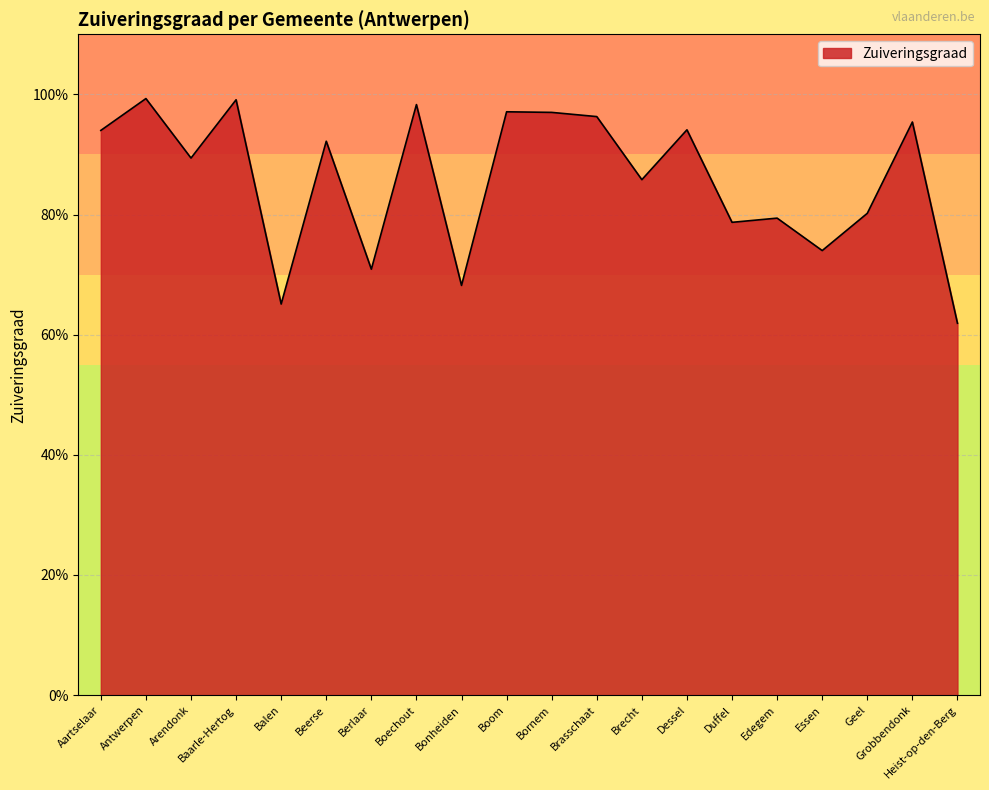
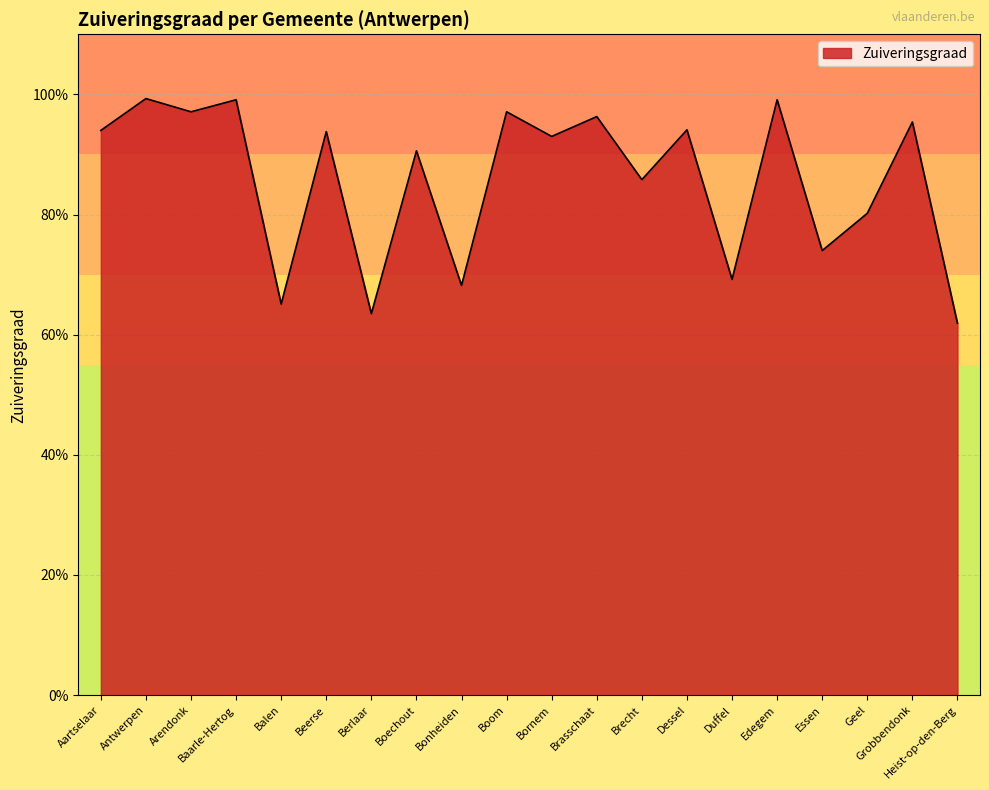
Arendonk: 89% -> 97%
Beerse: 92% -> 94%
Berlaar: 71% -> 64%
Boechout: 98% -> 91%
Bornem: 97% -> 93%
Duffel: 79% -> 69%
Edegem: 79% -> 99%
